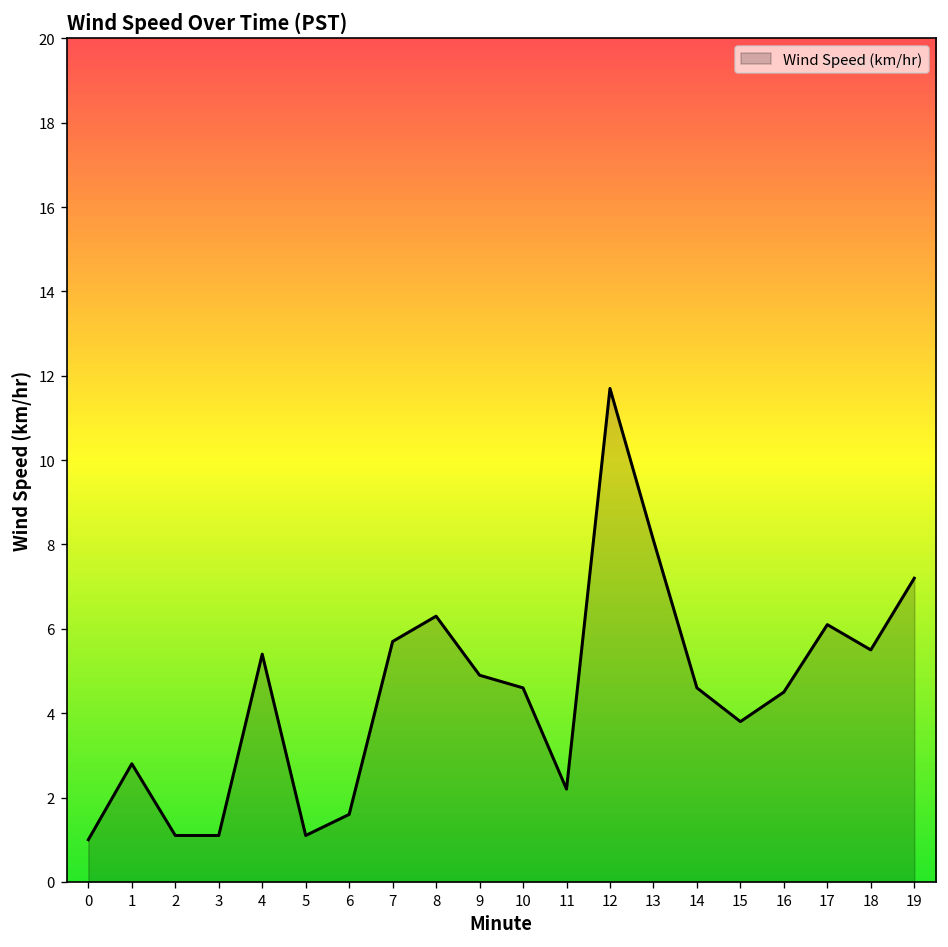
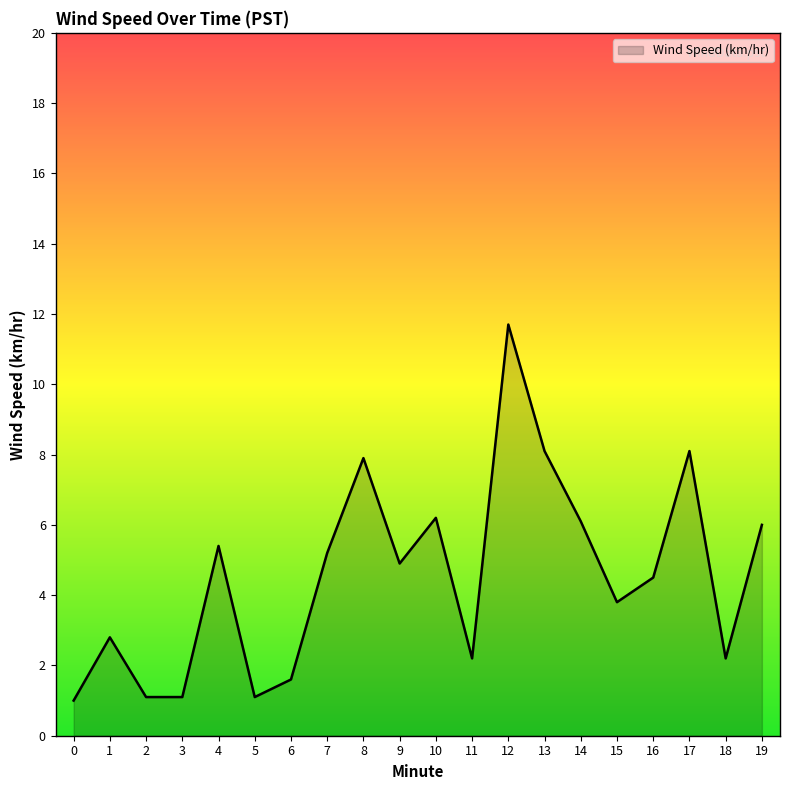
7: 5.7 -> 5.2
8: 6.3 -> 7.9
10: 4.6 -> 6.2
14: 4.6 -> 6.1
17: 6.1 -> 8.1
18: 5.5 -> 2.2
19: 7.2 -> 6.0
